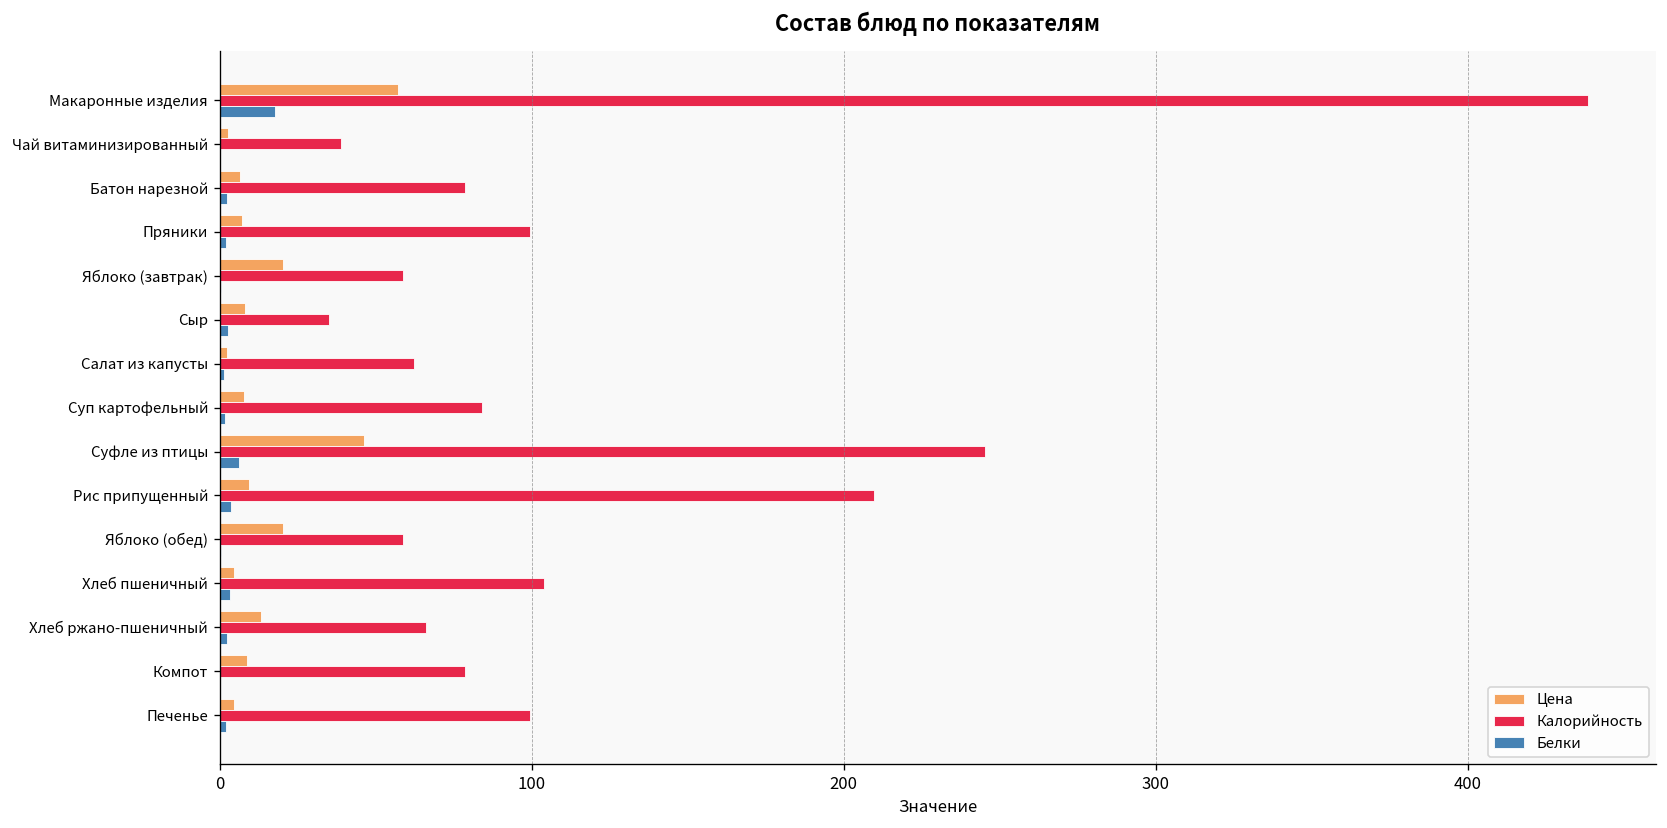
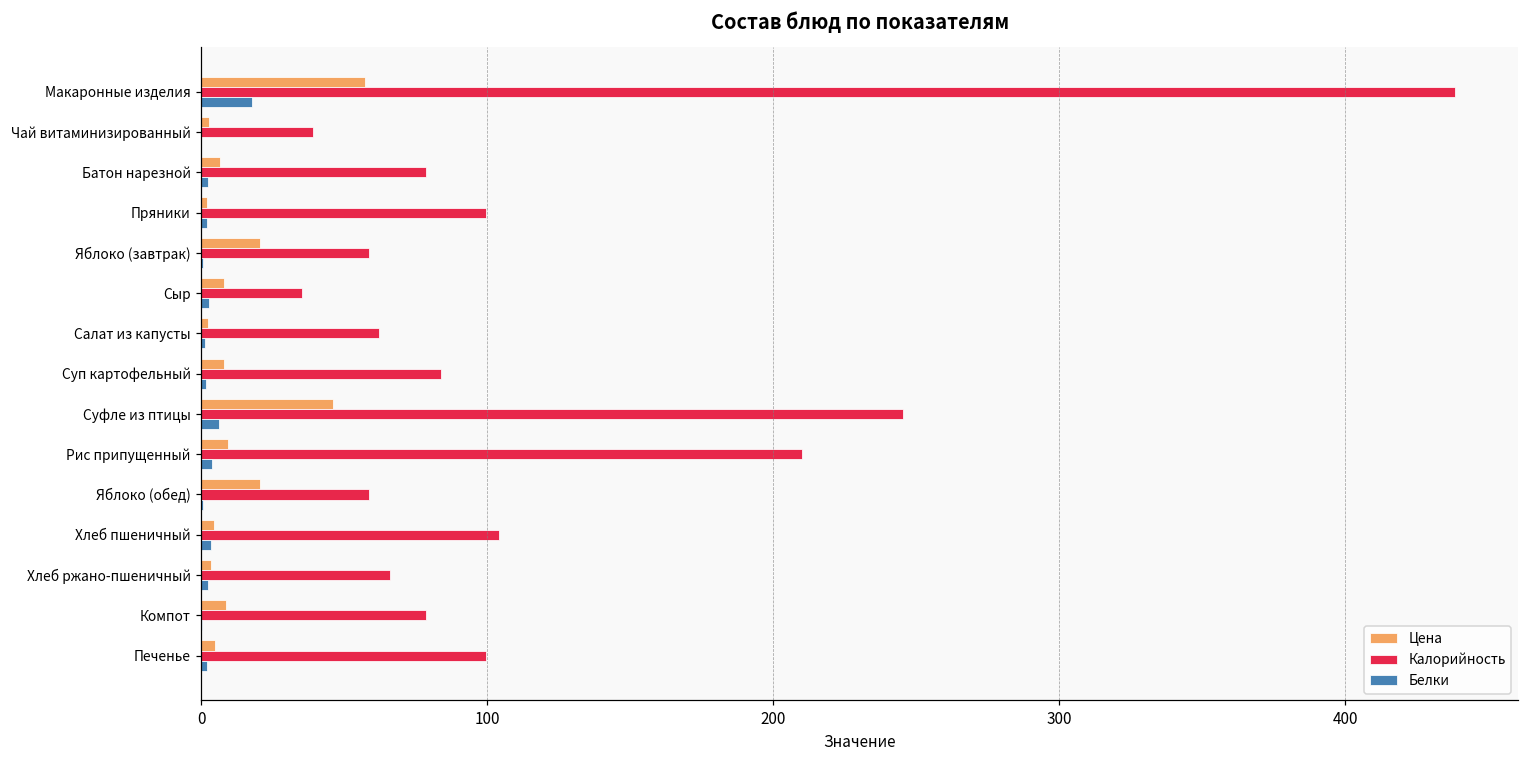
Цена, Пряники: 7 -> 2
Цена, Хлеб ржано-пшеничный: 13 -> 3
